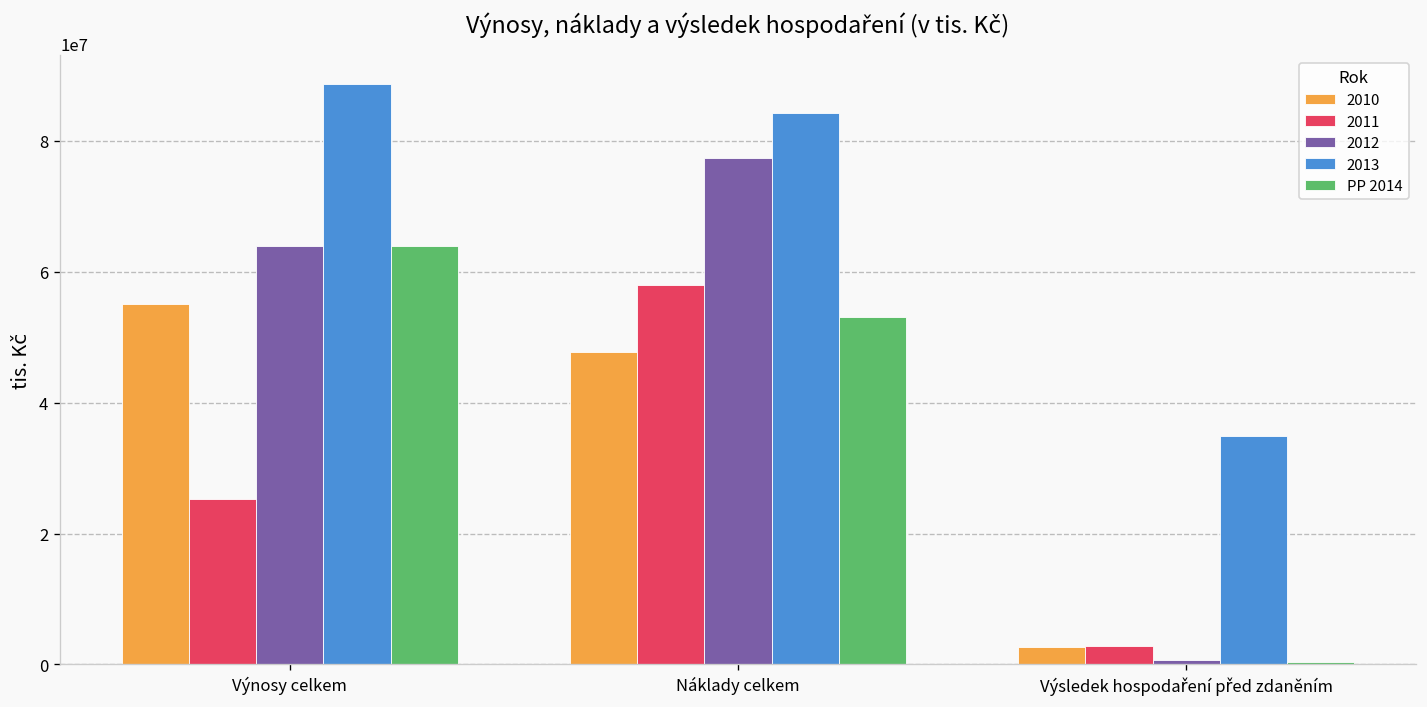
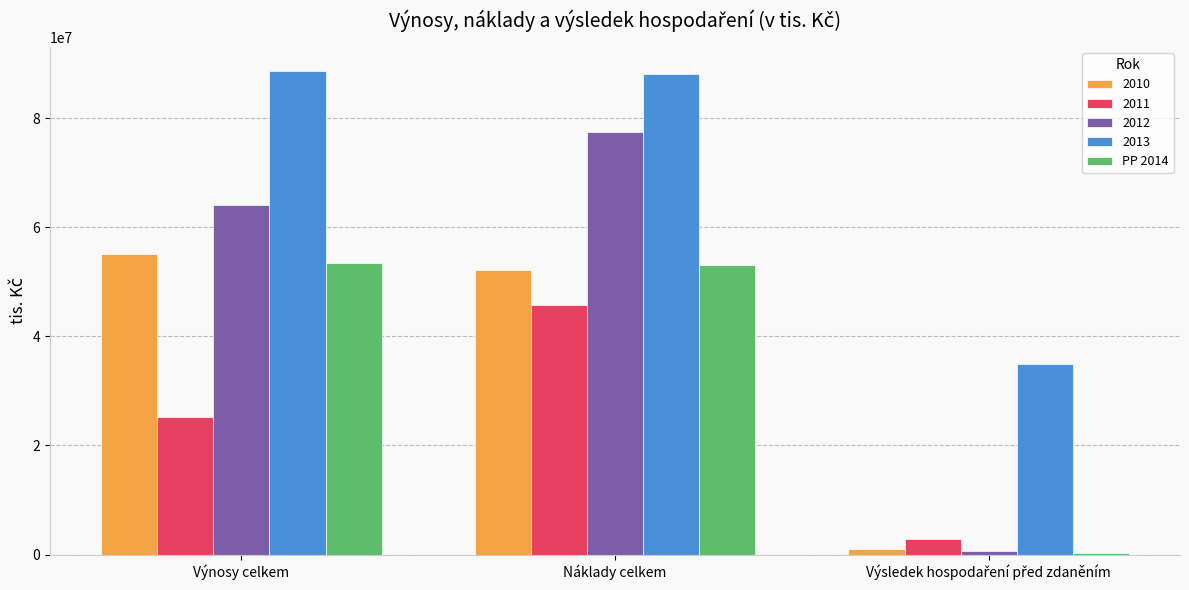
PP 2014, Výnosy celkem: 64000000 -> 53000000
2010, Náklady celkem: 48000000 -> 52000000
2011, Náklady celkem: 58000000 -> 46000000
2013, Náklady celkem: 84000000 -> 88000000
2010, Výsledek hospodaření před zdaněním: 3000000 -> 1000000
